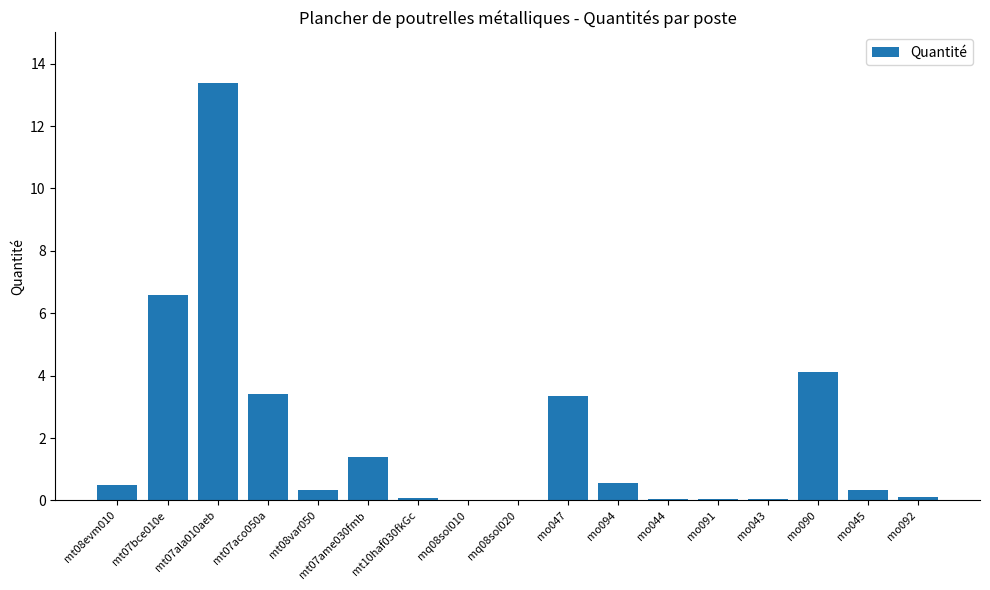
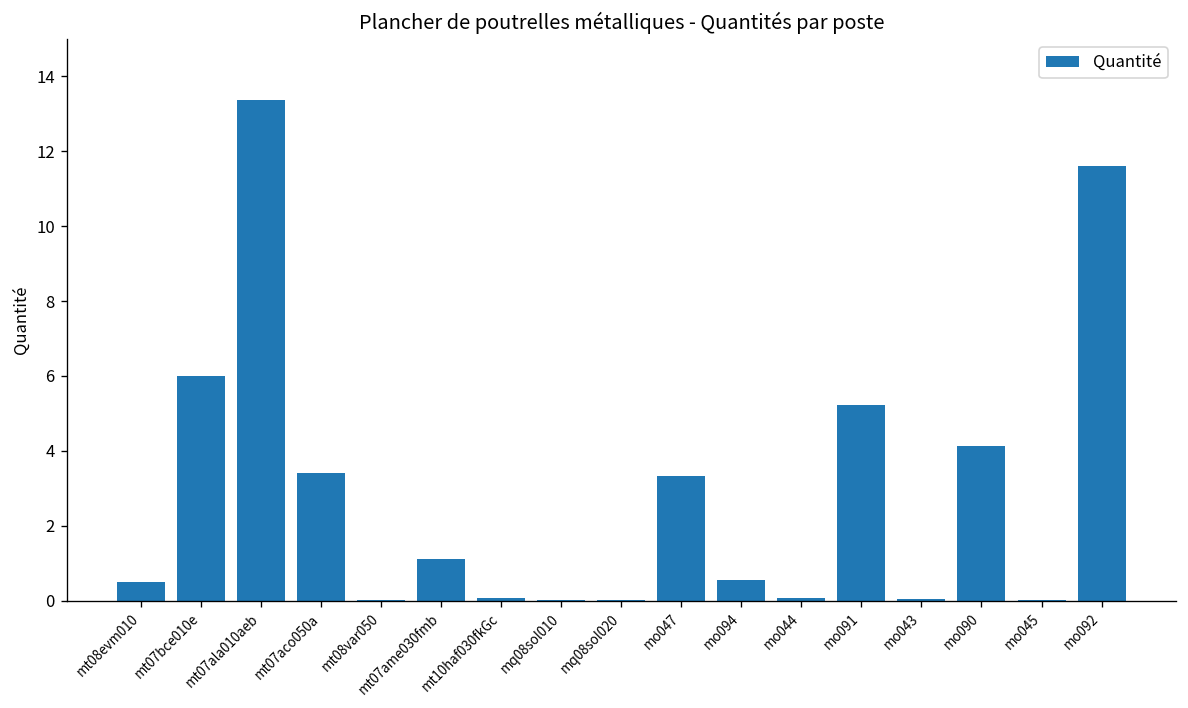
mt07bce010e: 6.6 -> 6.0
mt08var050: 0.3 -> 0.0
mt07ame030fmb: 1.4 -> 1.1
mo091: 0.1 -> 5.2
mo045: 0.3 -> 0.0
mo092: 0.1 -> 11.6
